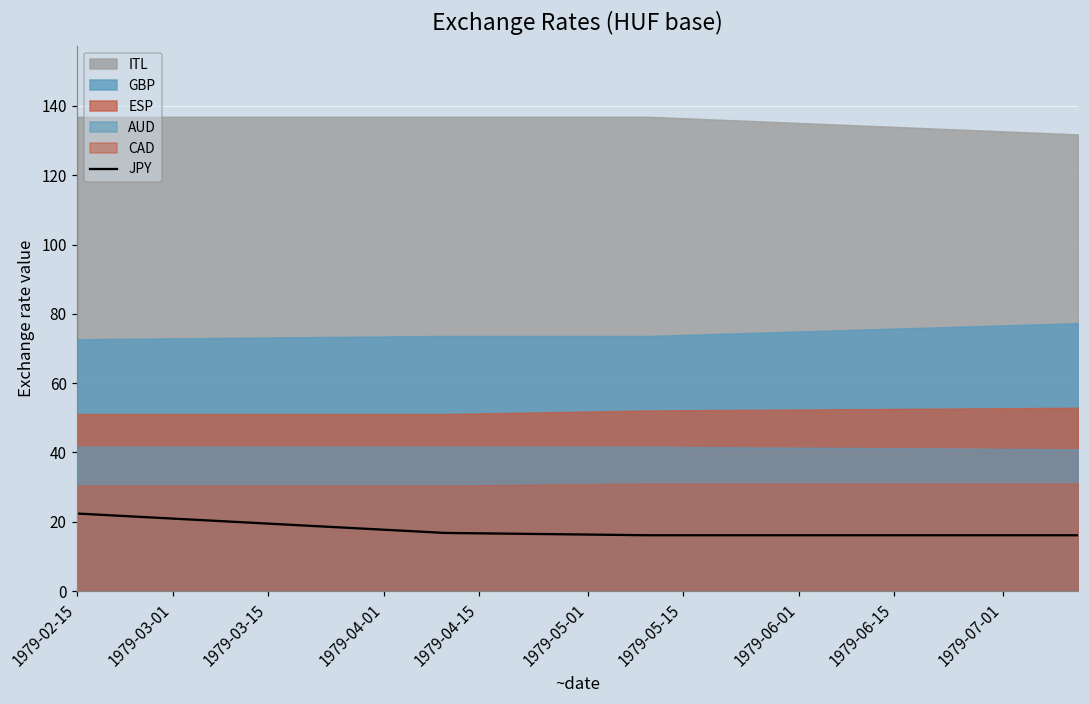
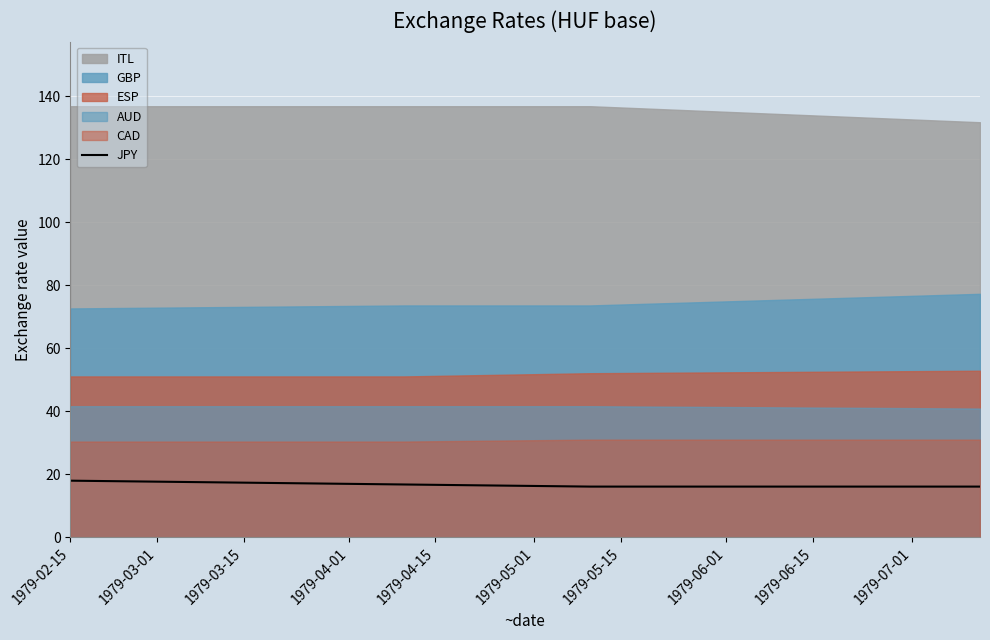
JPY, 1979-02-15: 22 -> 18
